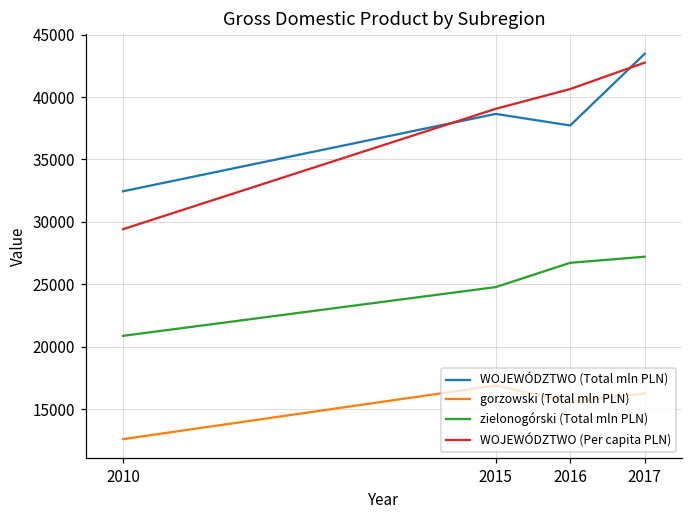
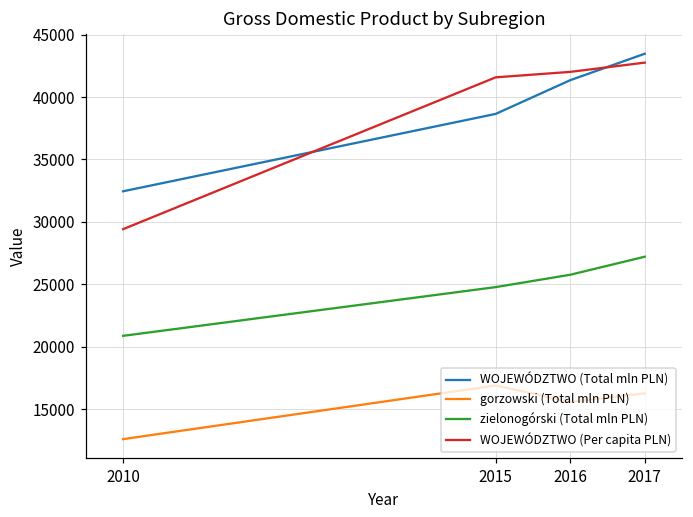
WOJEWÓDZTWO (Per capita PLN), 2015: 39100 -> 41600
WOJEWÓDZTWO (Total mln PLN), 2016: 37700 -> 41300
zielonogórski (Total mln PLN), 2016: 26700 -> 25800
WOJEWÓDZTWO (Per capita PLN), 2016: 40600 -> 42000
